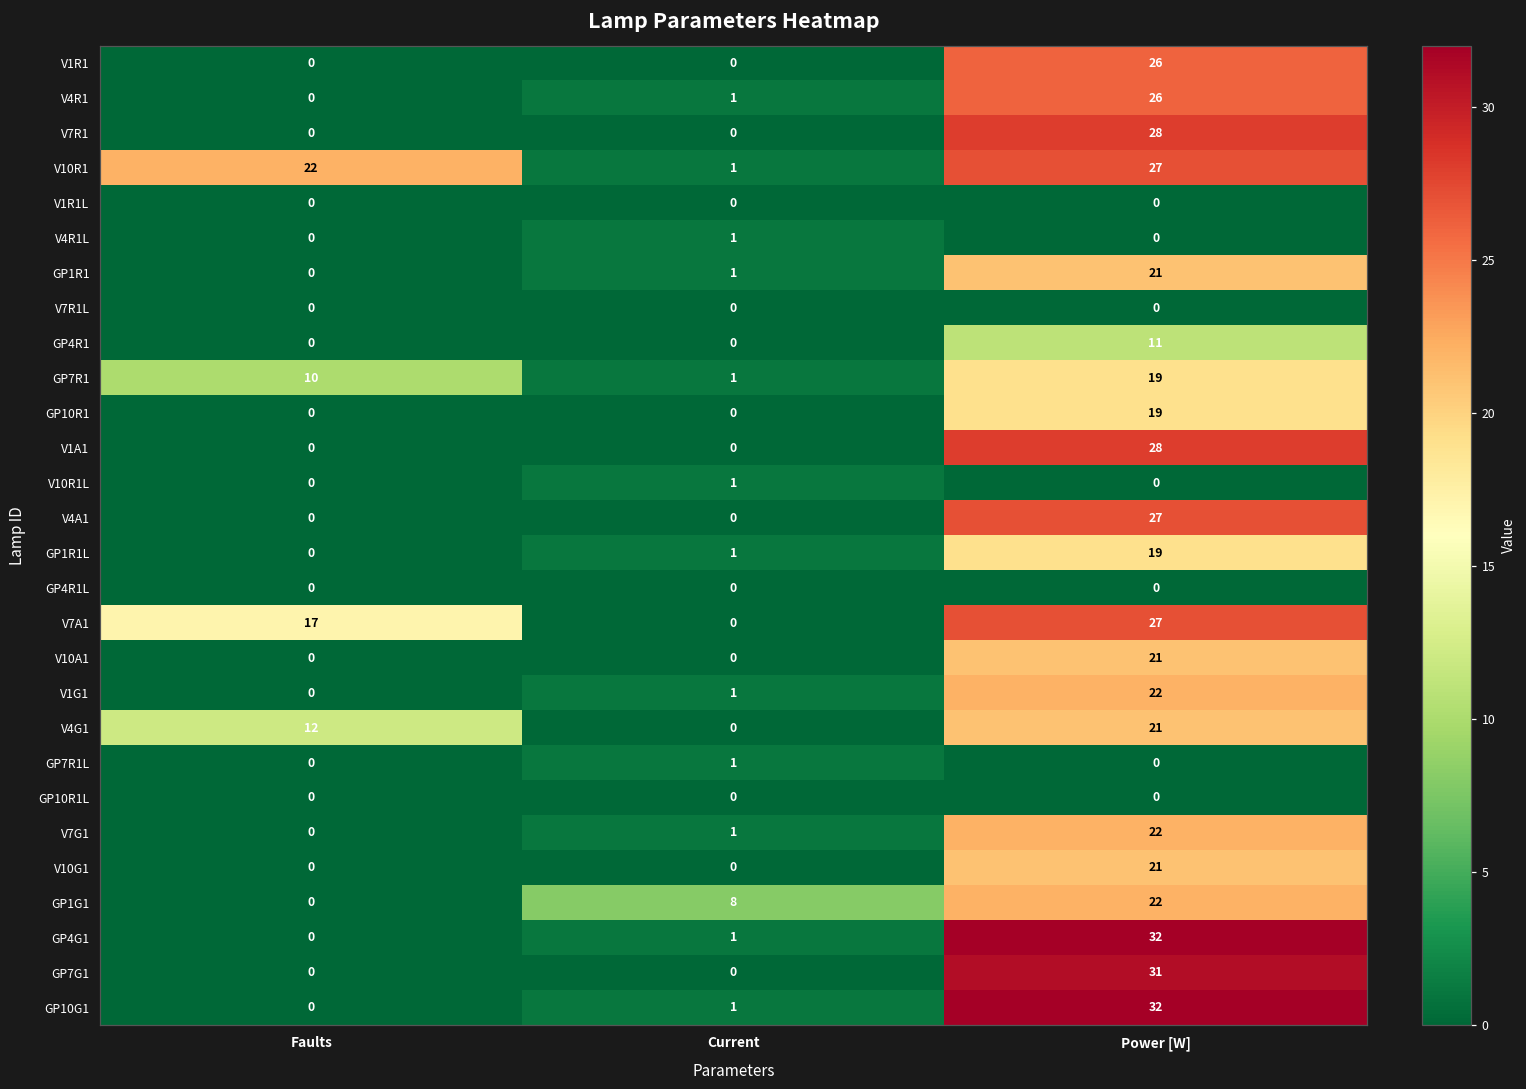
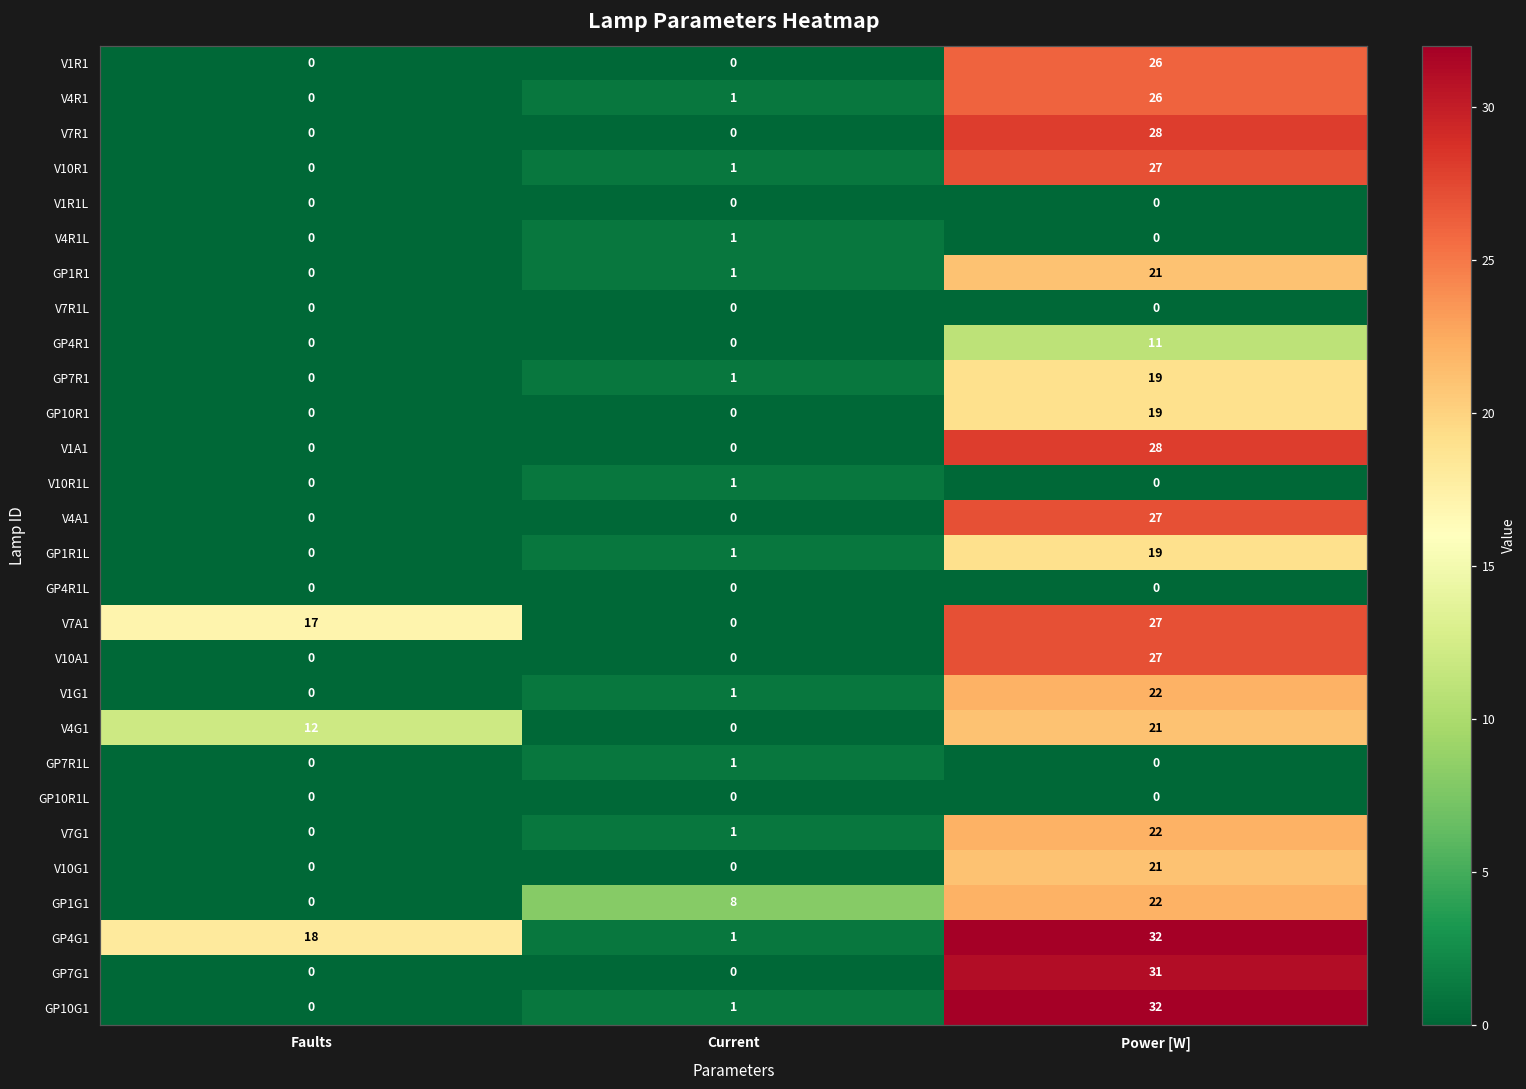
V10R1, Faults: 22 -> 0
GP7R1, Faults: 10 -> 0
V10A1, Power [W]: 21 -> 27
GP4G1, Faults: 0 -> 18
